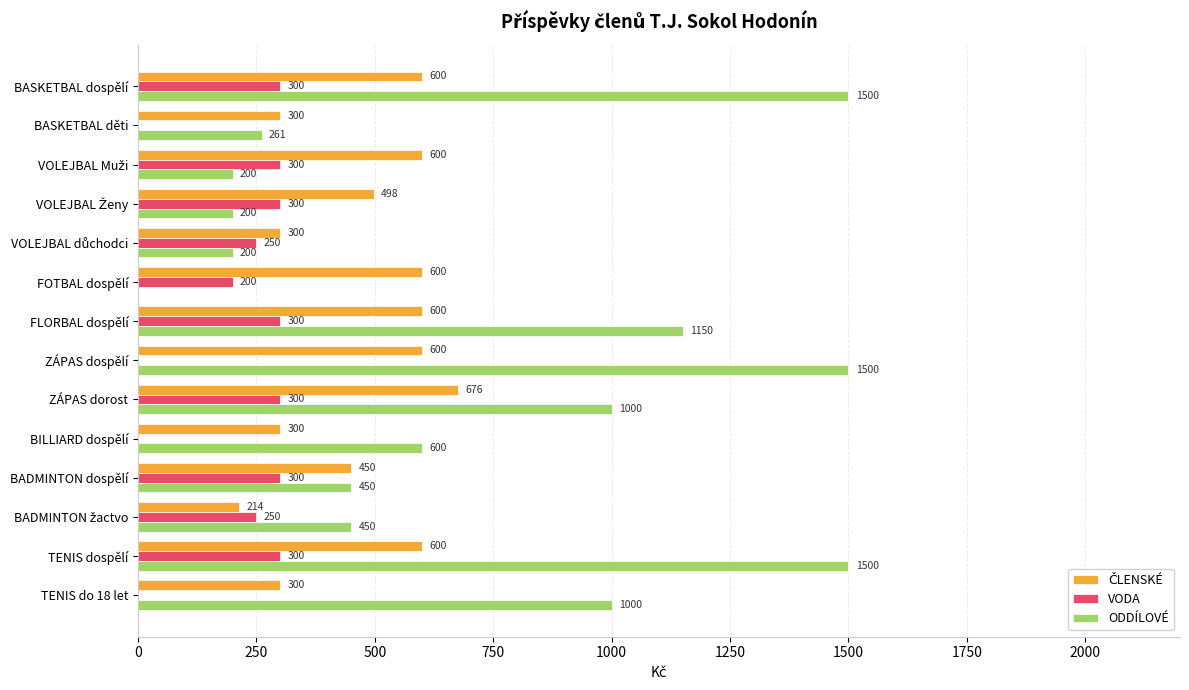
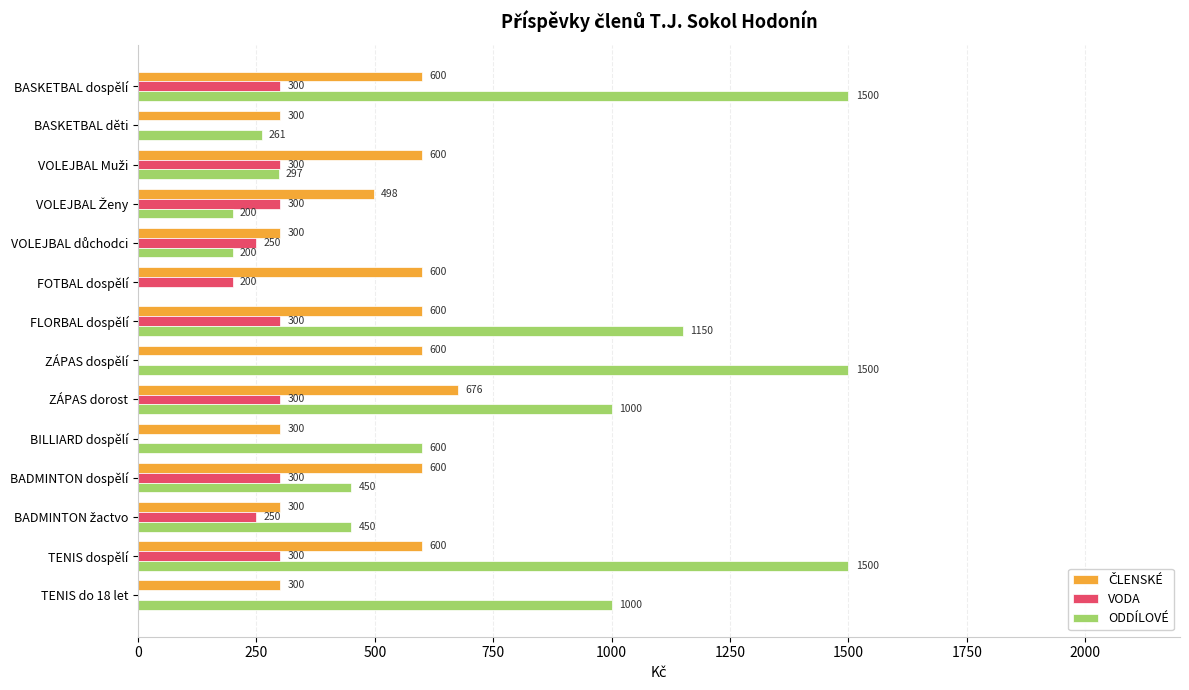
ODDÍLOVÉ, VOLEJBAL Muži: 200 -> 297
ČLENSKÉ, BADMINTON dospělí: 450 -> 600
ČLENSKÉ, BADMINTON žactvo: 214 -> 300
